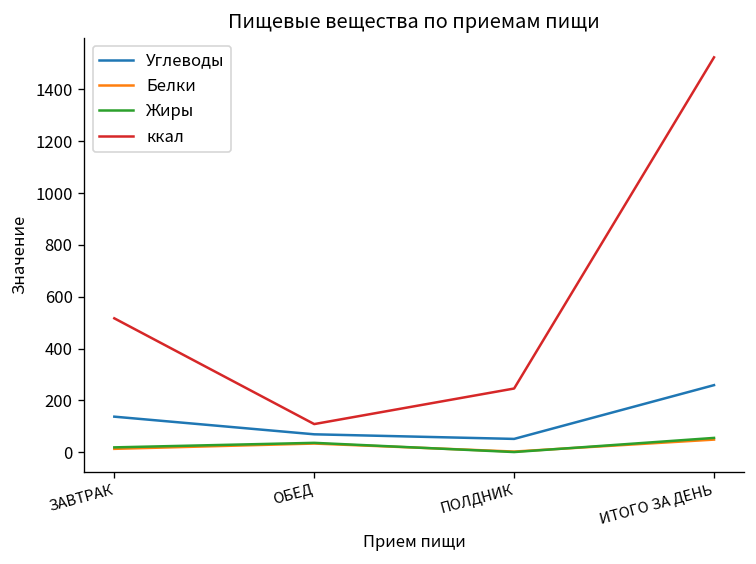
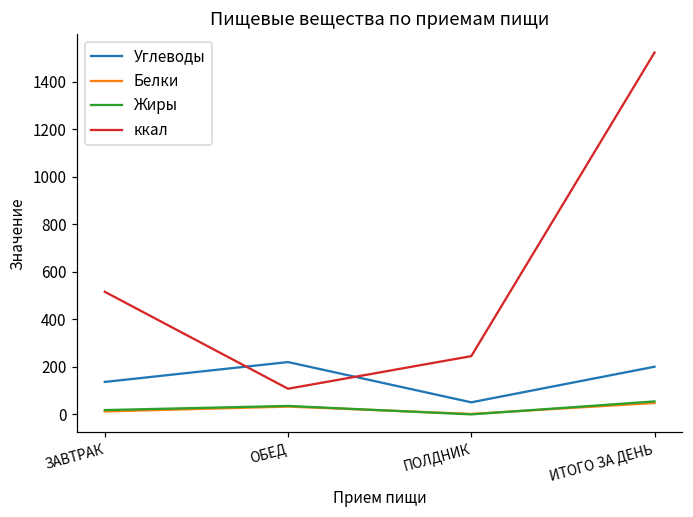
Углеводы, ОБЕД: 70 -> 220
Углеводы, ИТОГО ЗА ДЕНЬ: 260 -> 200
